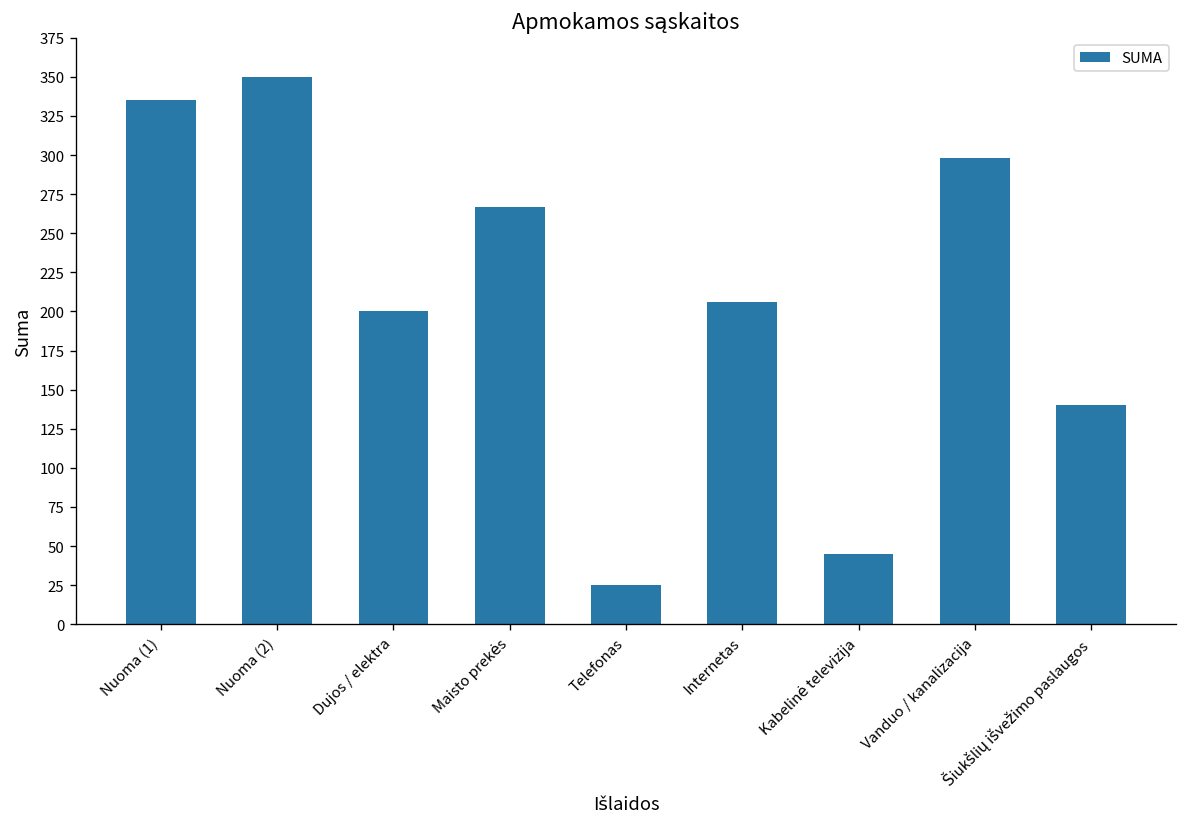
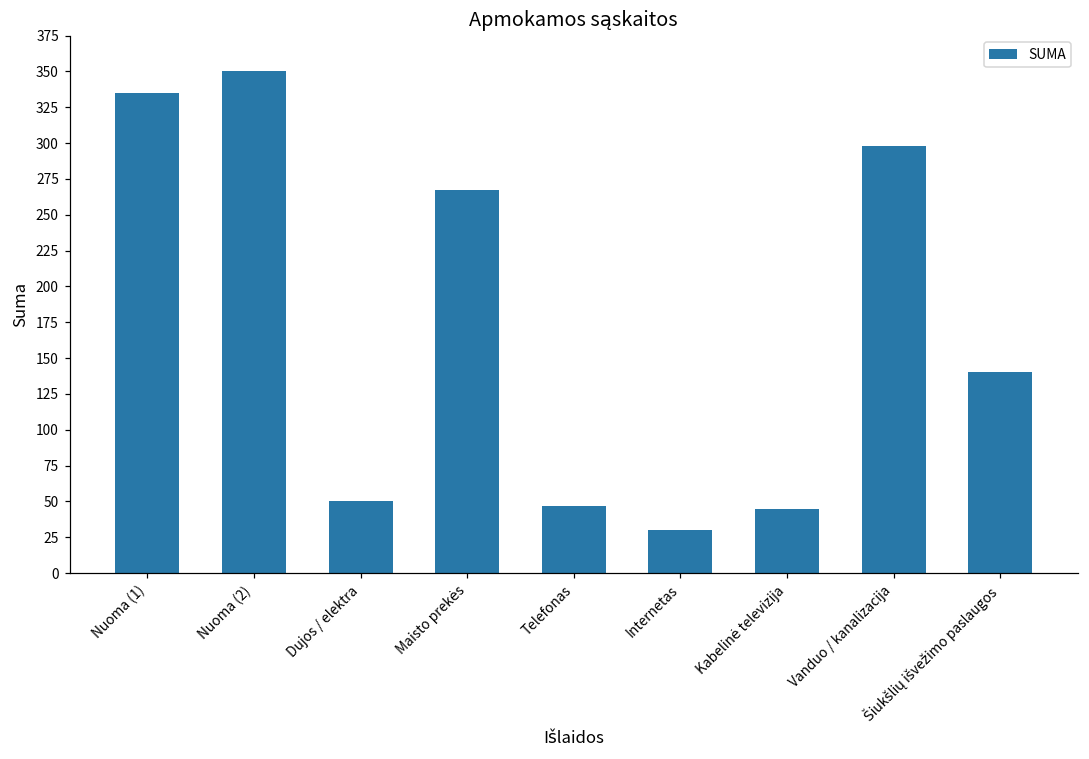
Dujos / elektra: 200 -> 50
Telefonas: 25 -> 47
Internetas: 206 -> 30
